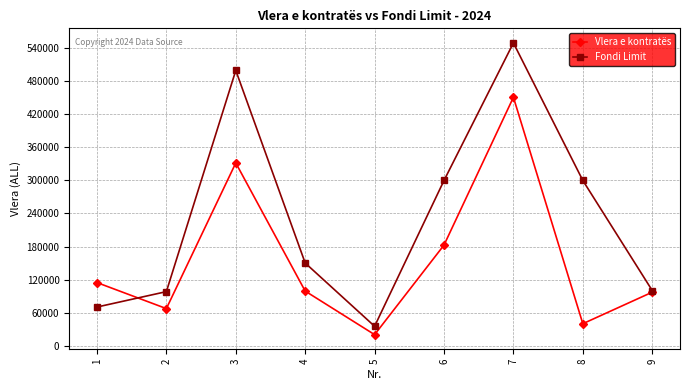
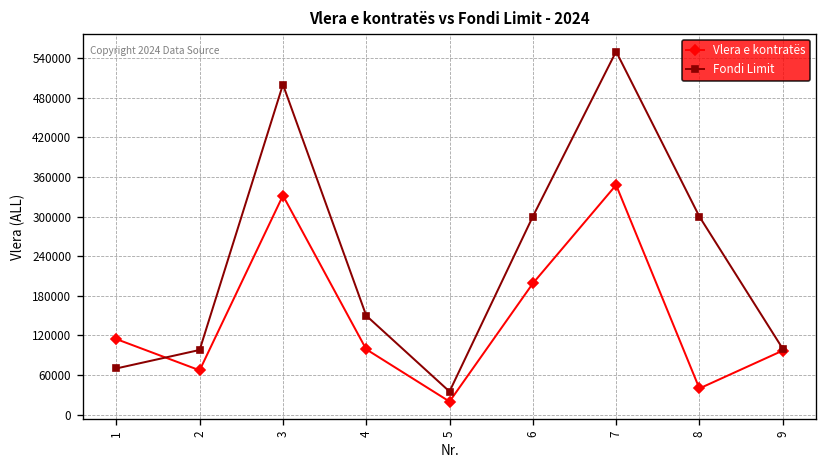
Vlera e kontratës, 6: 180000 -> 200000
Vlera e kontratës, 7: 450000 -> 350000
